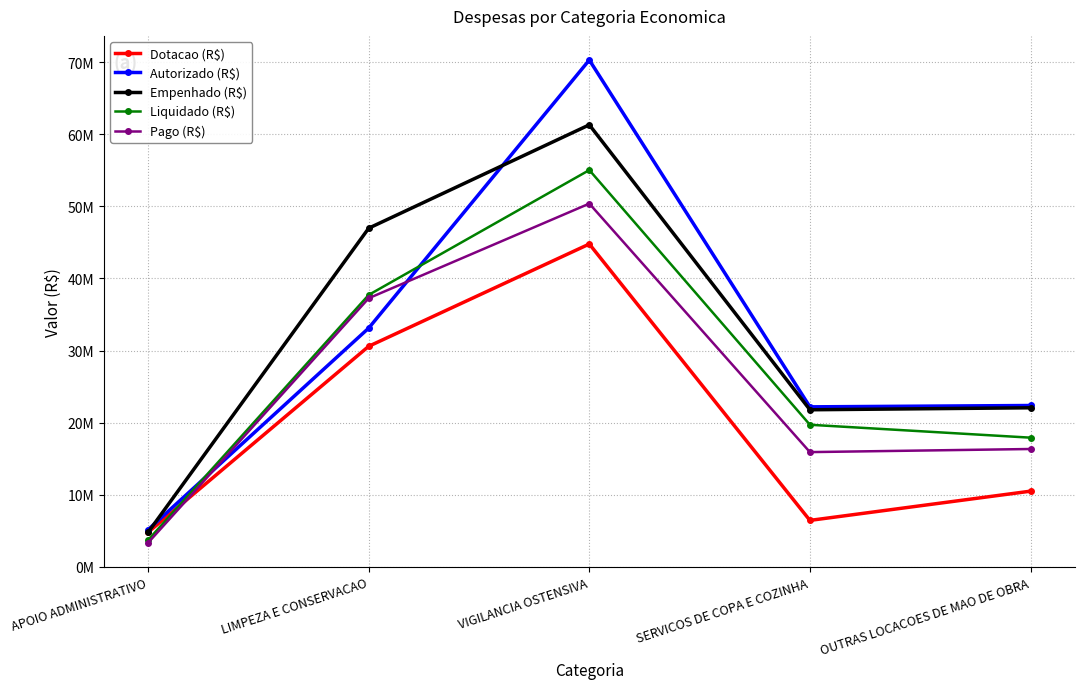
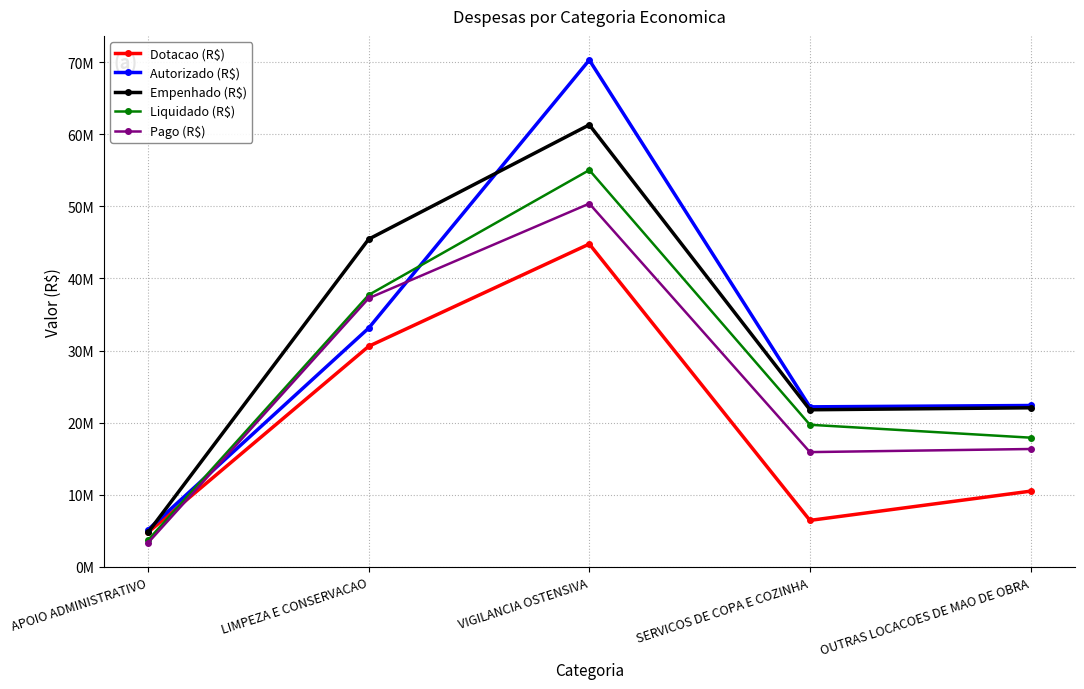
Empenhado (R$), LIMPEZA E CONSERVACAO: 47000000 -> 45000000
